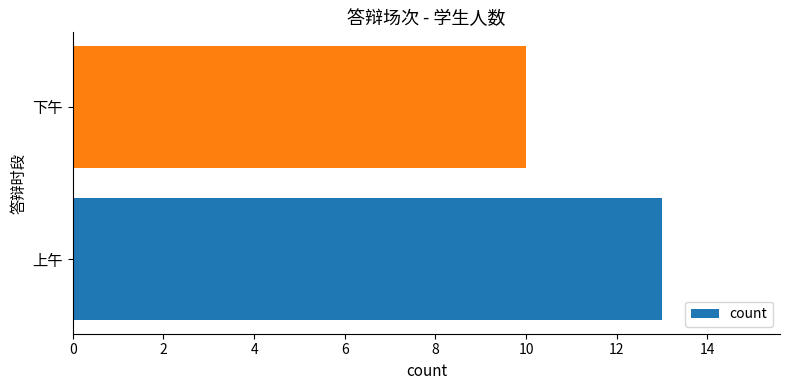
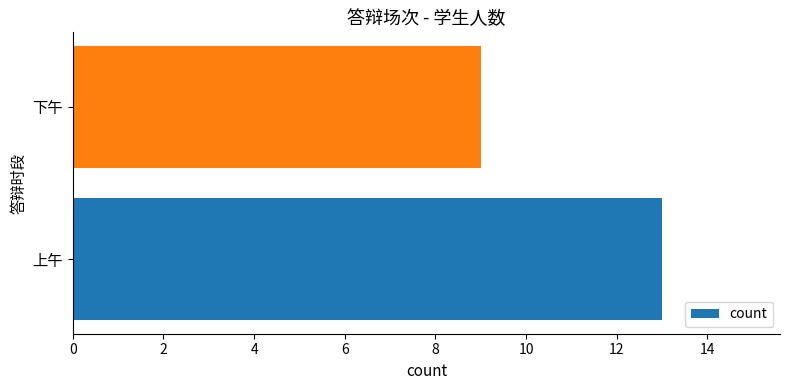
下午: 10 -> 9
